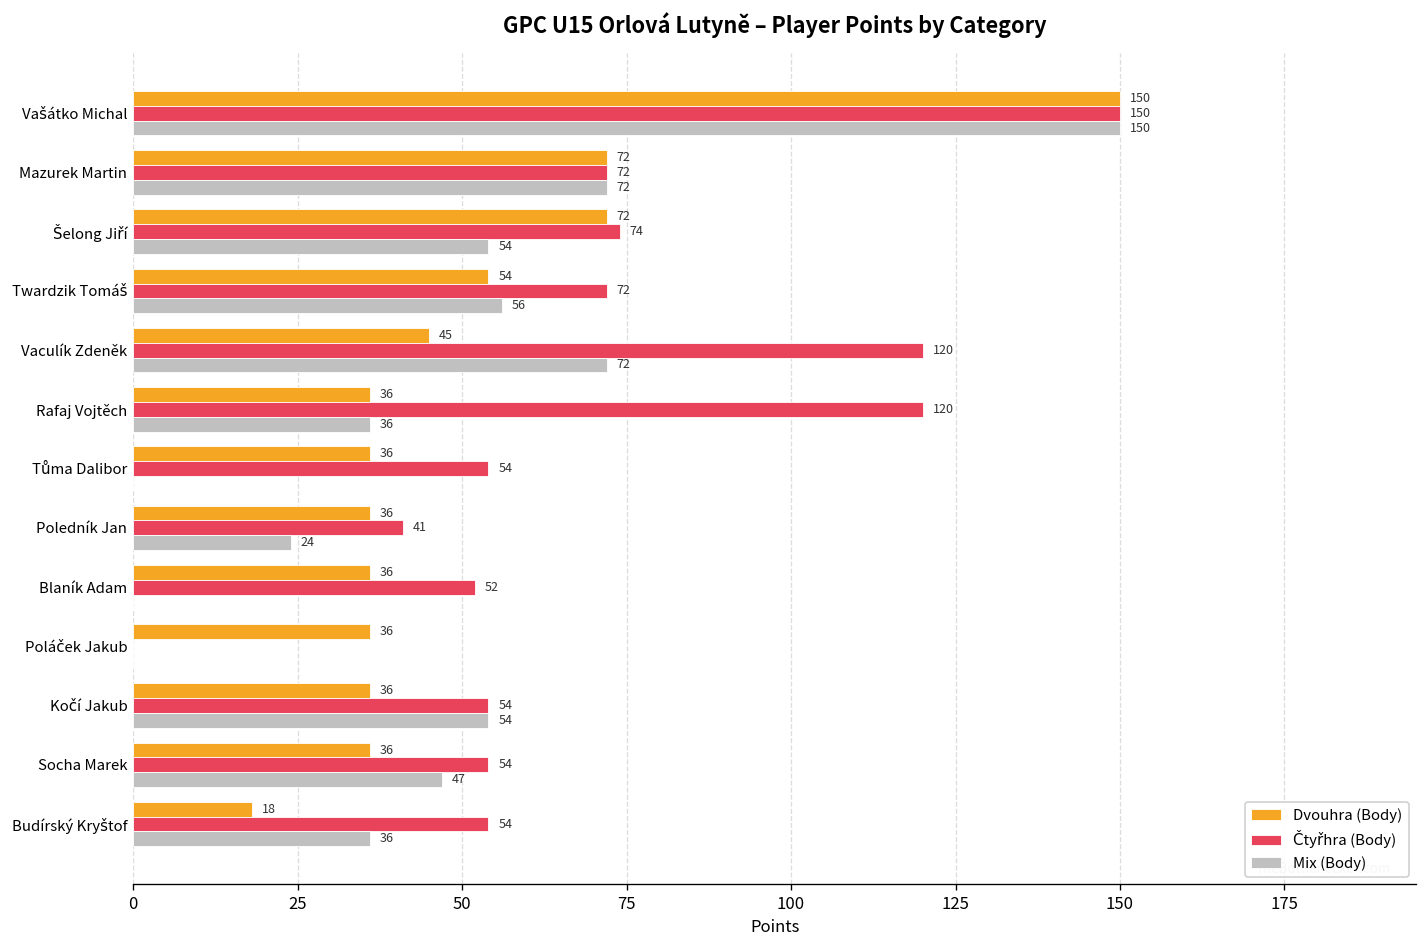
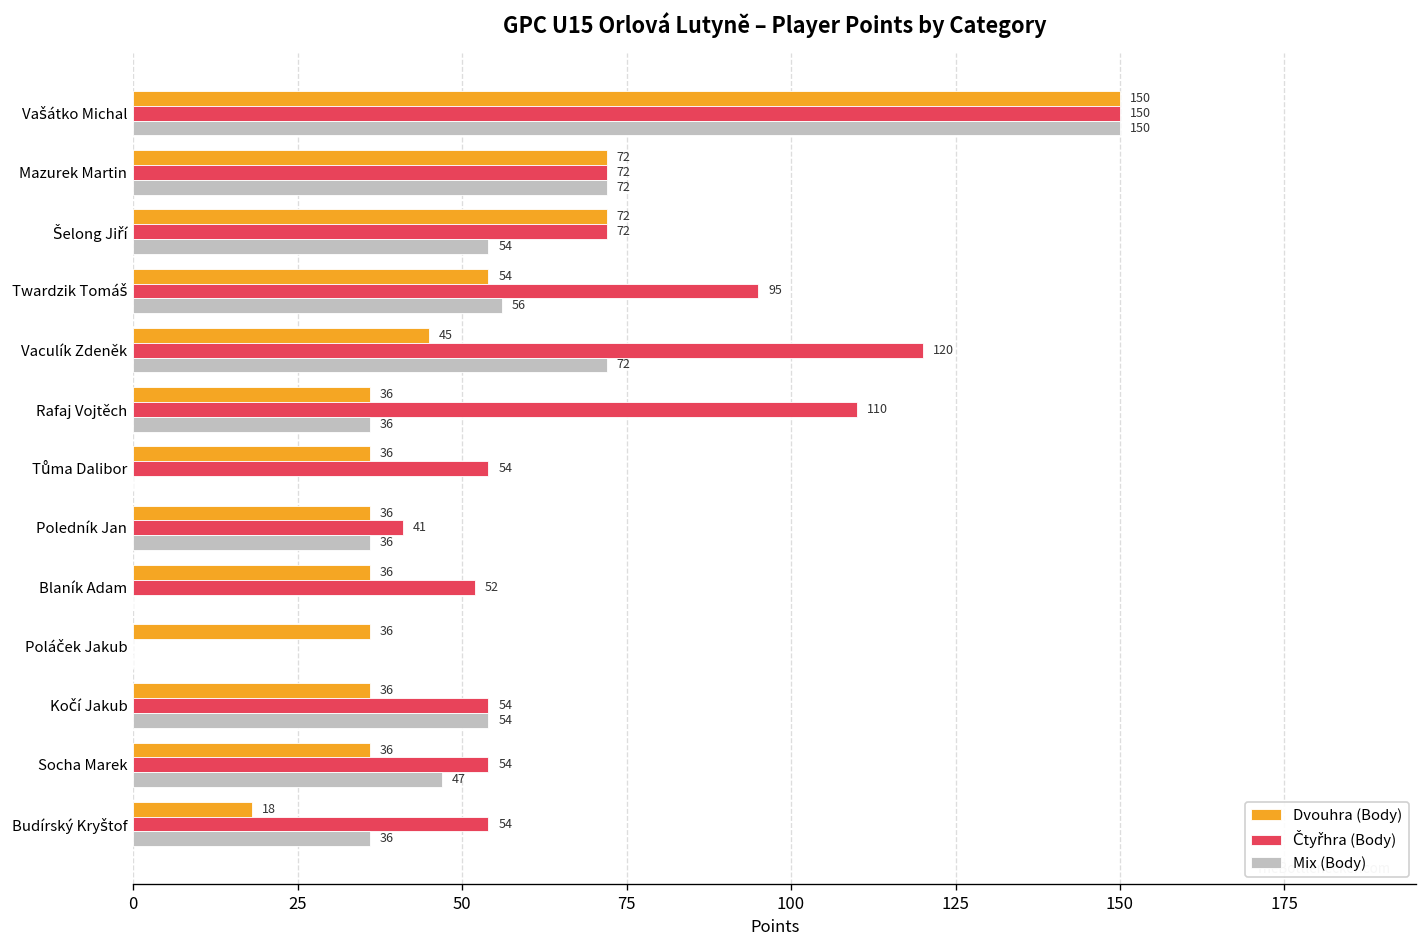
Čtyřhra (Body), Šelong Jiří: 74 -> 72
Čtyřhra (Body), Twardzik Tomáš: 72 -> 95
Čtyřhra (Body), Rafaj Vojtěch: 120 -> 110
Mix (Body), Poledník Jan: 24 -> 36
